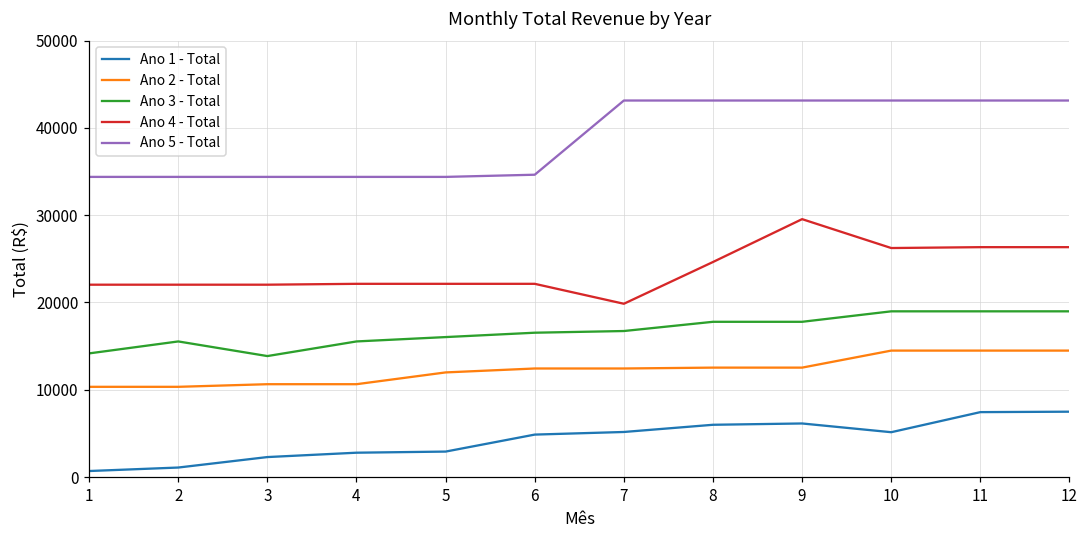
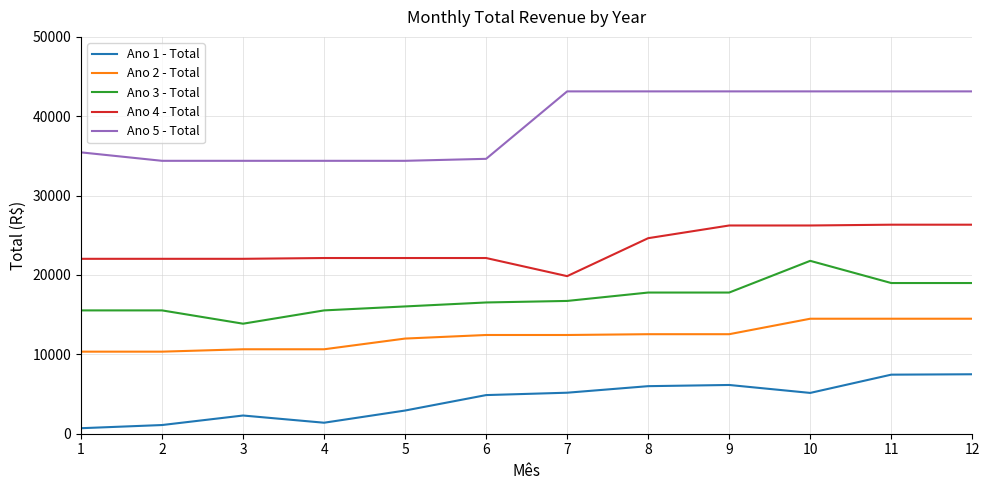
Ano 3 - Total, 1: 14000 -> 16000
Ano 5 - Total, 1: 34000 -> 35000
Ano 1 - Total, 4: 3000 -> 1000
Ano 4 - Total, 9: 30000 -> 26000
Ano 3 - Total, 10: 19000 -> 22000
